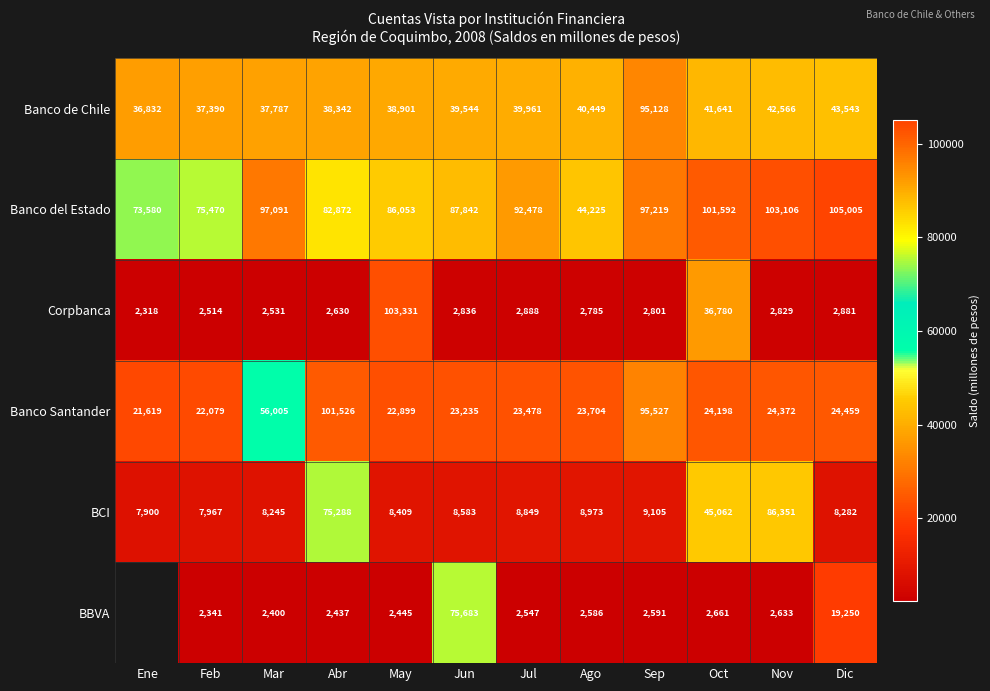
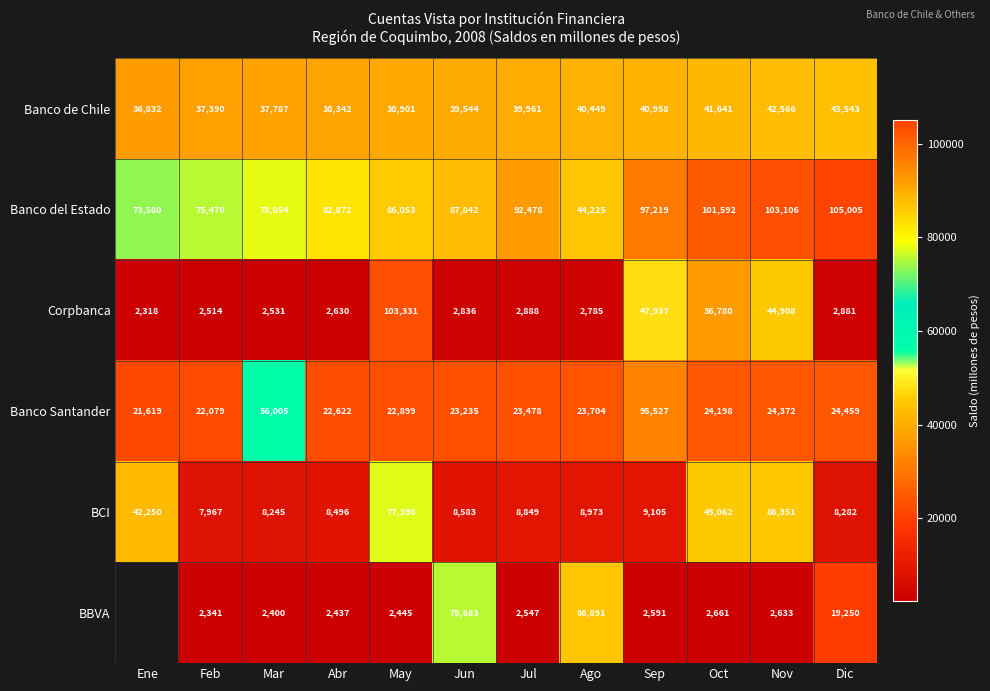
Banco de Chile, Sep: 95,128 -> 40,958
Banco del Estado, Mar: 97,091 -> 78,054
Corpbanca, Sep: 2,801 -> 47,937
Corpbanca, Nov: 2,829 -> 44,908
Banco Santander, Abr: 101,526 -> 22,622
BCI, Ene: 7,900 -> 42,250
BCI, Abr: 75,288 -> 8,496
BCI, May: 8,409 -> 77,390
BBVA, Ago: 2,586 -> 86,891
